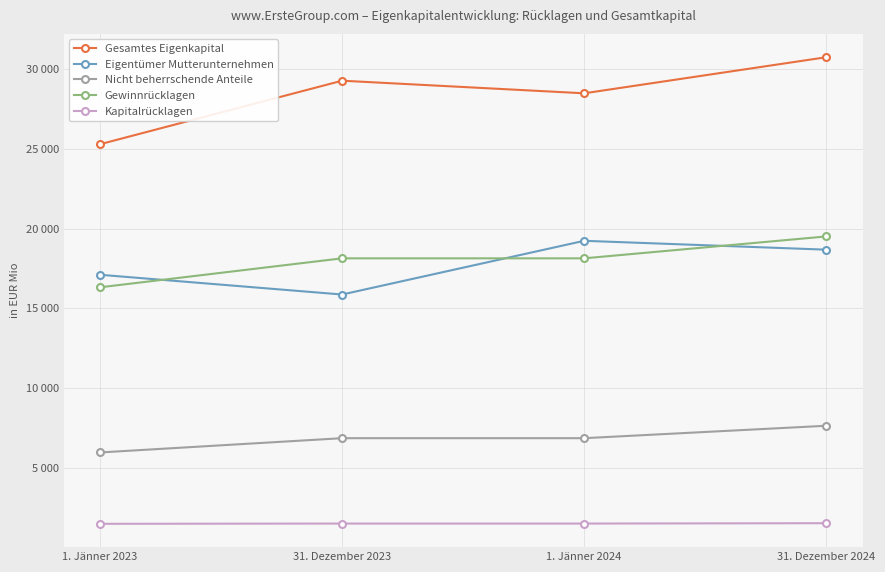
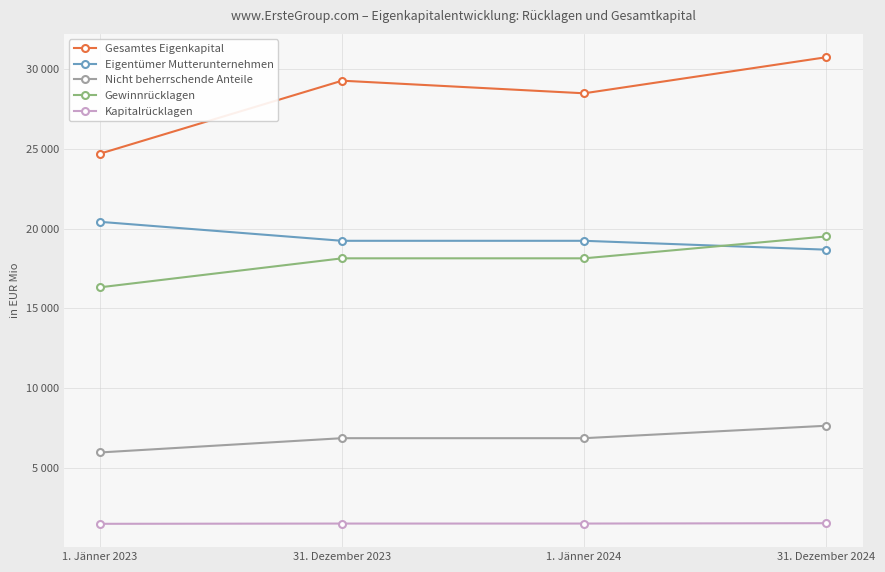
Gesamtes Eigenkapital, 1. Jänner 2023: 25300 -> 24700
Eigentümer Mutterunternehmen, 1. Jänner 2023: 17100 -> 20400
Eigentümer Mutterunternehmen, 31. Dezember 2023: 15900 -> 19200
